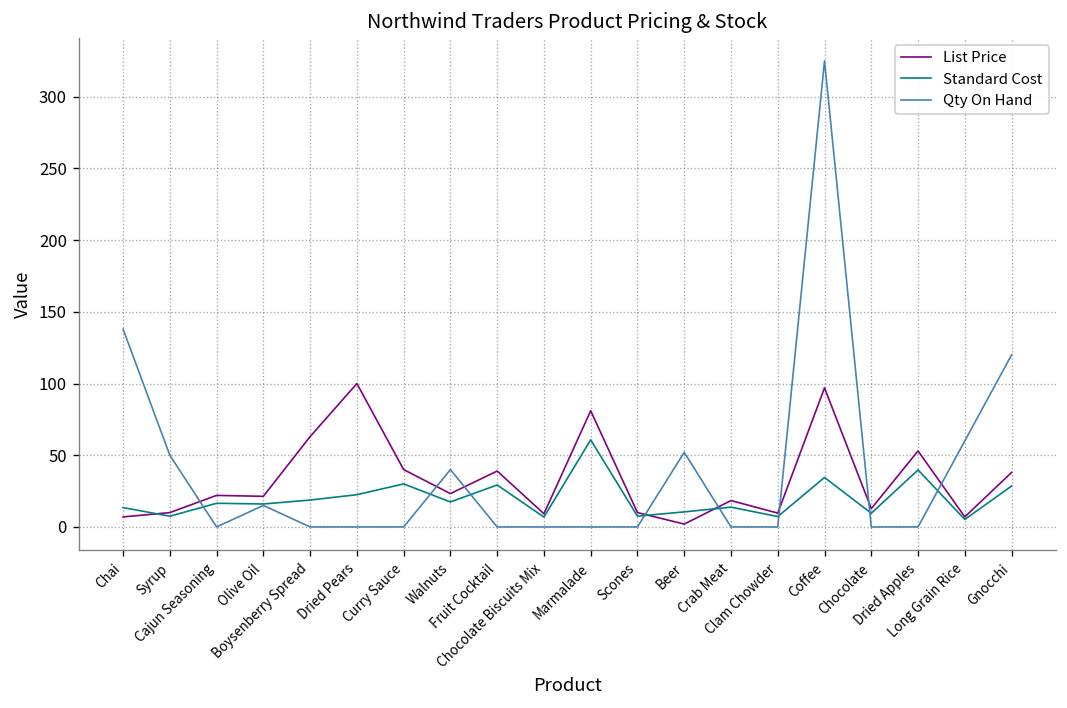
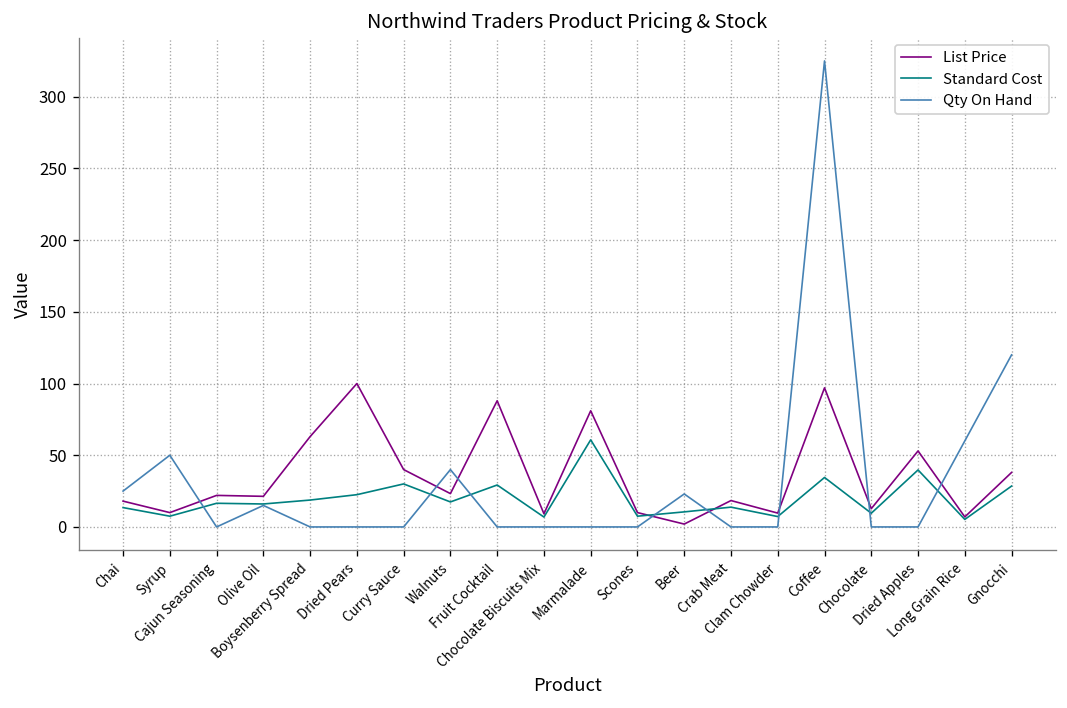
List Price, Chai: 7 -> 18
Qty On Hand, Chai: 138 -> 25
List Price, Fruit Cocktail: 39 -> 88
Qty On Hand, Beer: 52 -> 23
